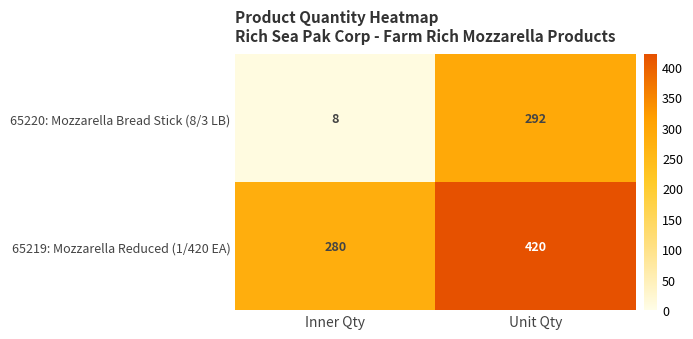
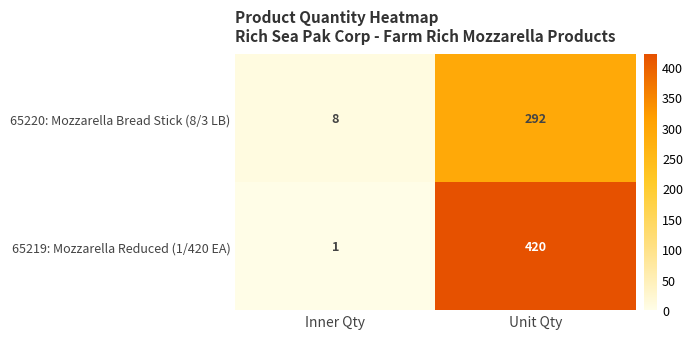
65219: Mozzarella Reduced (1/420 EA), Inner Qty: 280 -> 1
